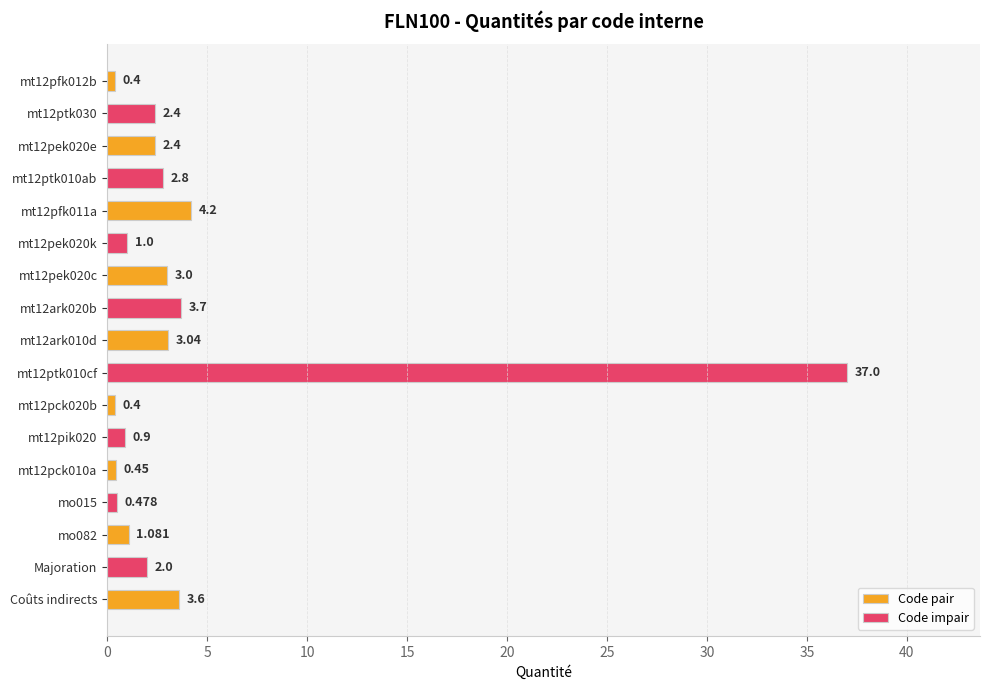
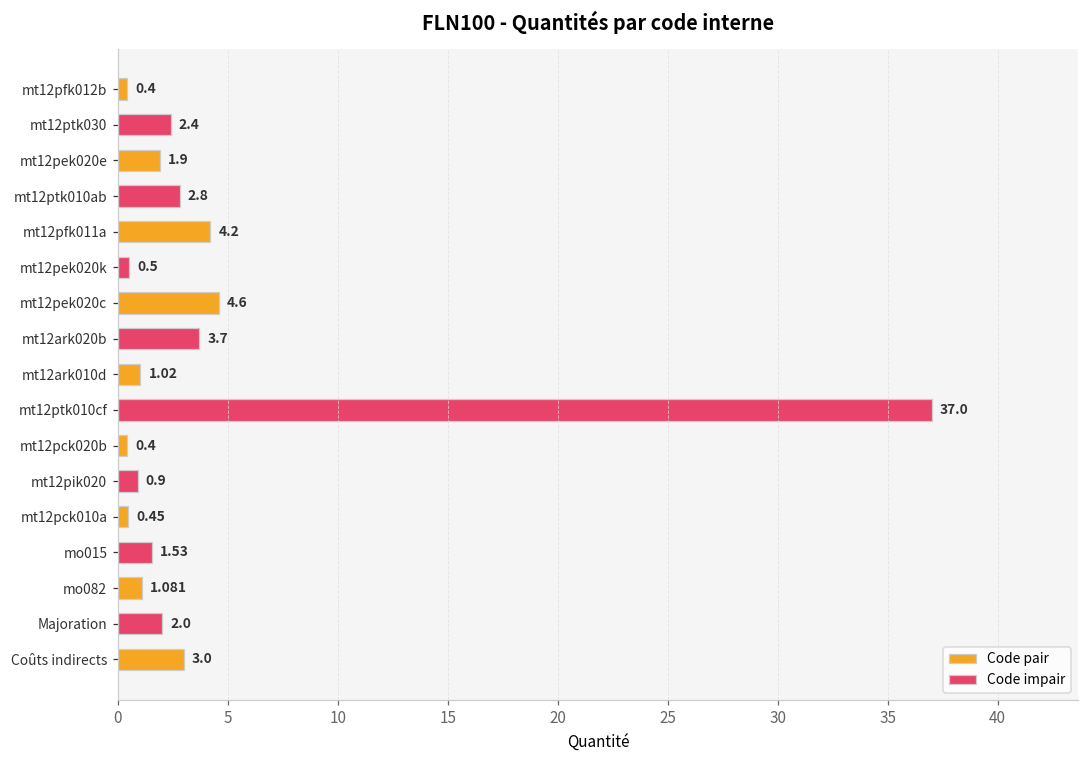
Code pair, mt12pek020e: 2.4 -> 1.9
Code impair, mt12pek020k: 1.0 -> 0.5
Code pair, mt12pek020c: 3.0 -> 4.6
Code pair, mt12ark010d: 3.04 -> 1.02
Code impair, mo015: 0.478 -> 1.53
Code pair, Coûts indirects: 3.6 -> 3.0
